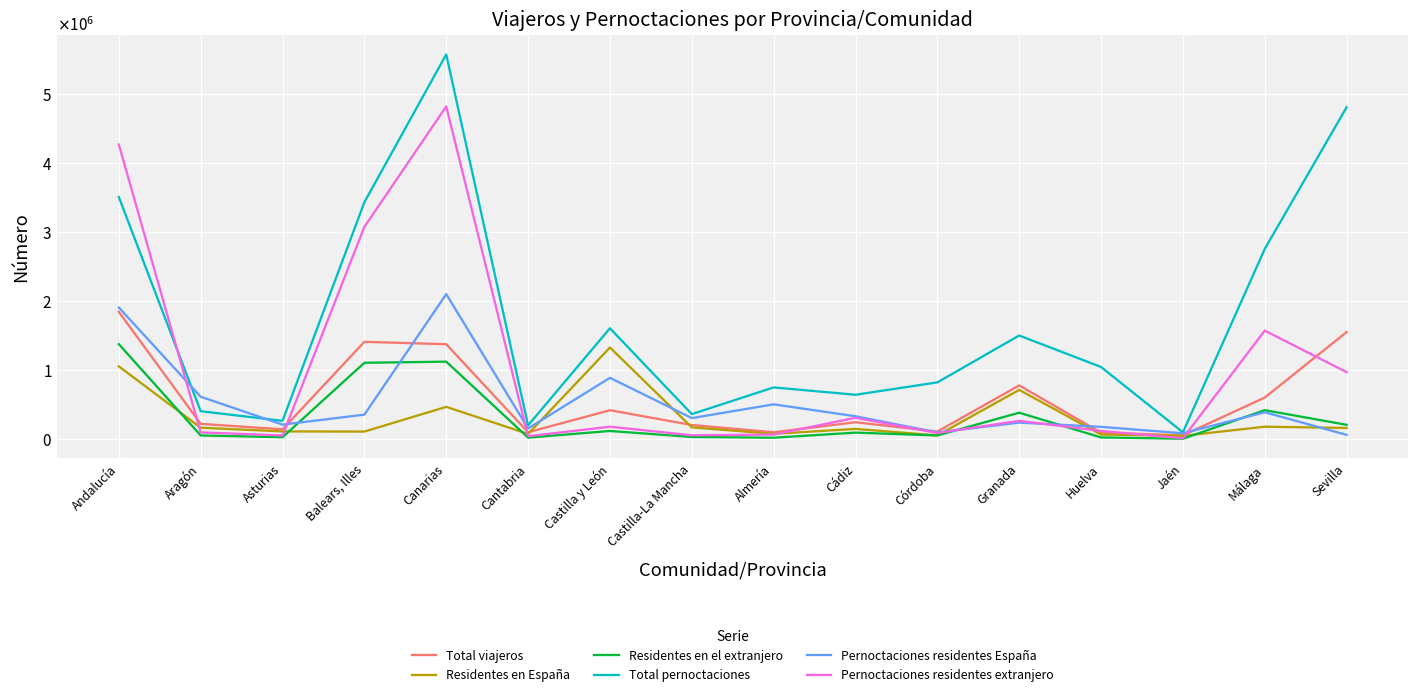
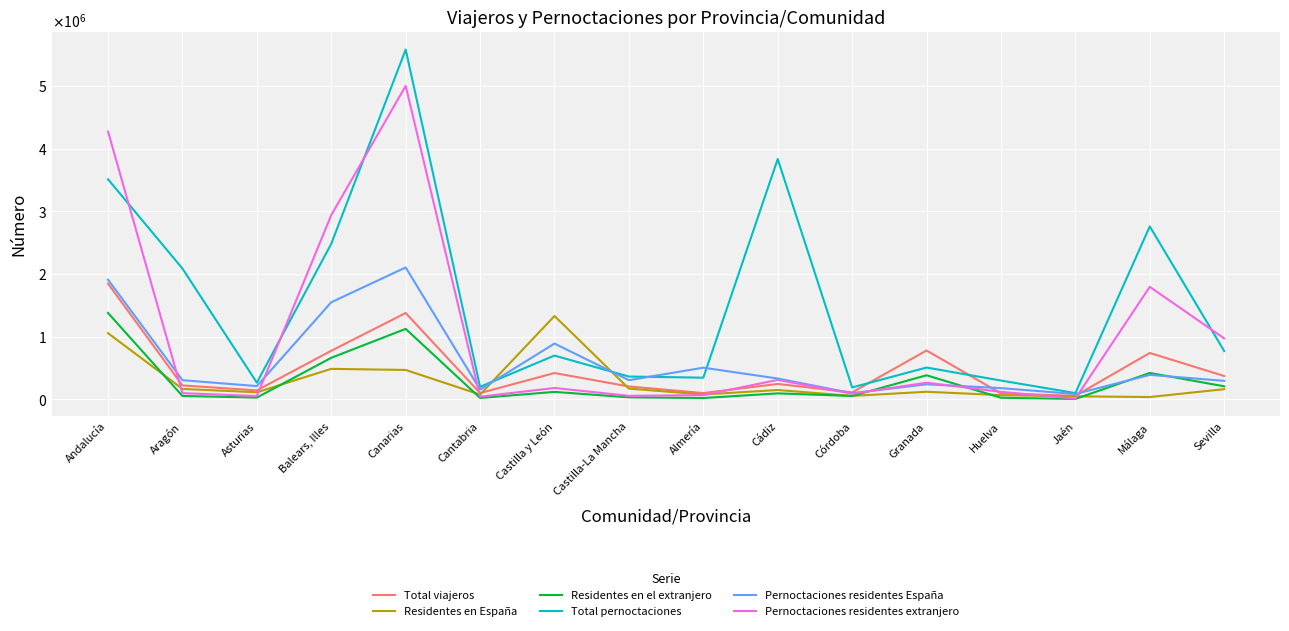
Total pernoctaciones, Aragón: 400000 -> 2100000
Pernoctaciones residentes España, Aragón: 600000 -> 300000
Total viajeros, Balears, Illes: 1400000 -> 800000
Residentes en España, Balears, Illes: 100000 -> 500000
Residentes en el extranjero, Balears, Illes: 1100000 -> 700000
Total pernoctaciones, Balears, Illes: 3400000 -> 2500000
Pernoctaciones residentes España, Balears, Illes: 400000 -> 1600000
Pernoctaciones residentes extranjero, Balears, Illes: 3100000 -> 2900000
Pernoctaciones residentes extranjero, Canarias: 4800000 -> 5000000
Total pernoctaciones, Castilla y León: 1600000 -> 700000
Total pernoctaciones, Almería: 800000 -> 300000
Total pernoctaciones, Cádiz: 600000 -> 3800000
Total pernoctaciones, Córdoba: 800000 -> 200000
Residentes en España, Granada: 700000 -> 100000
Total pernoctaciones, Granada: 1500000 -> 500000
Total pernoctaciones, Huelva: 1000000 -> 300000
Total viajeros, Málaga: 600000 -> 700000
Residentes en España, Málaga: 200000 -> 0
Pernoctaciones residentes extranjero, Málaga: 1600000 -> 1800000
Total viajeros, Sevilla: 1600000 -> 400000
Total pernoctaciones, Sevilla: 4800000 -> 800000
Pernoctaciones residentes España, Sevilla: 100000 -> 300000
